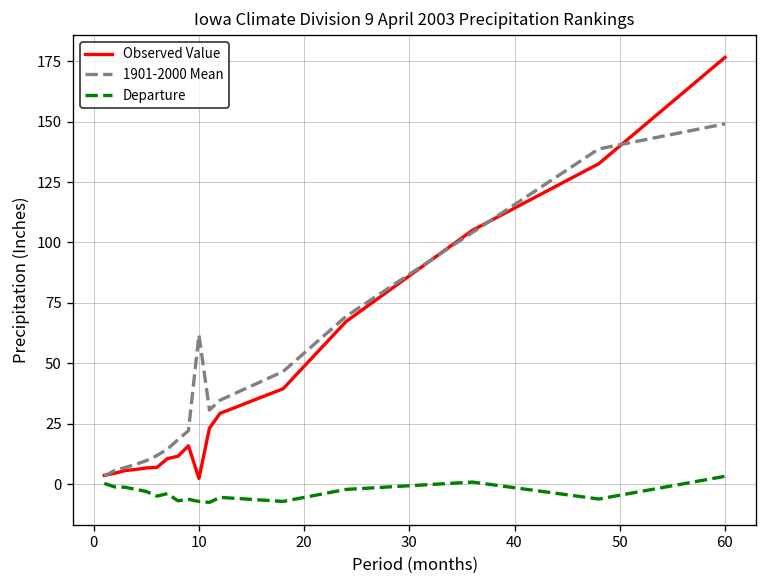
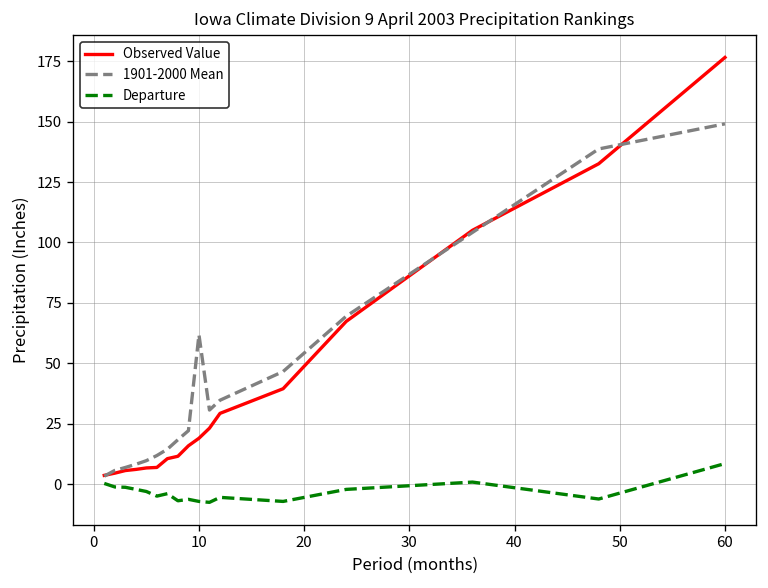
Observed Value, 10: 2 -> 19
Departure, 60: 3 -> 9
